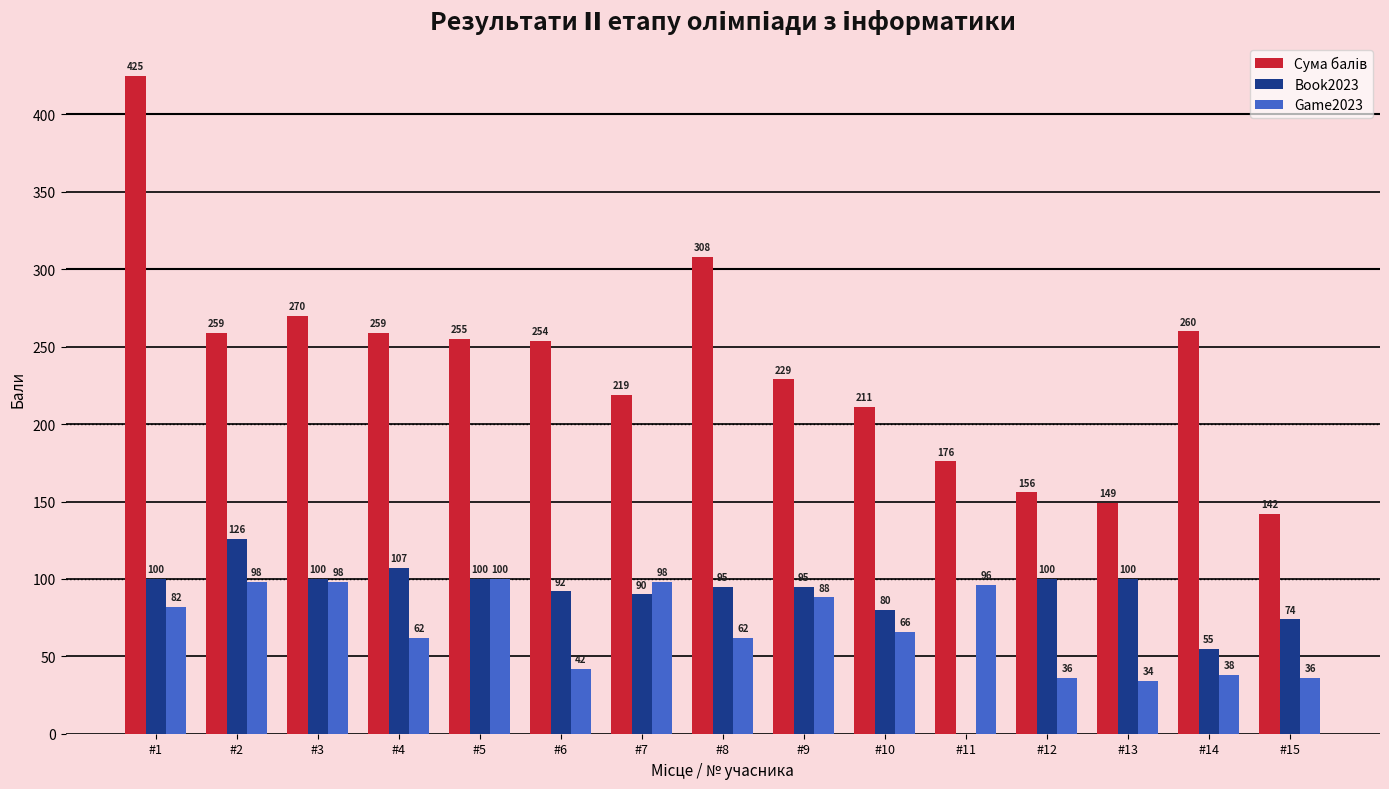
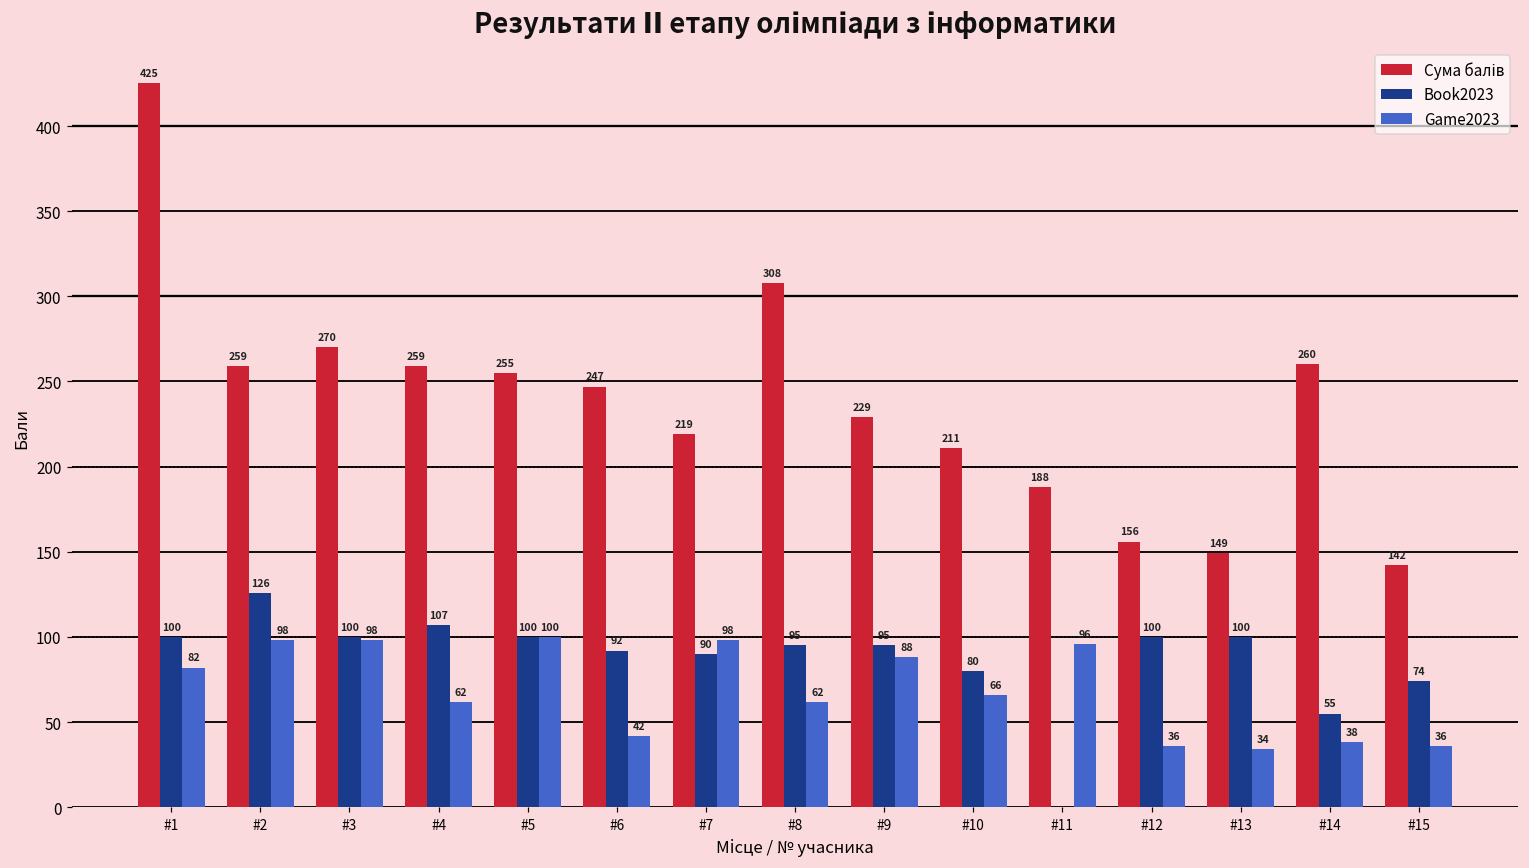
Сума балів, #6: 254 -> 247
Сума балів, #11: 176 -> 188
